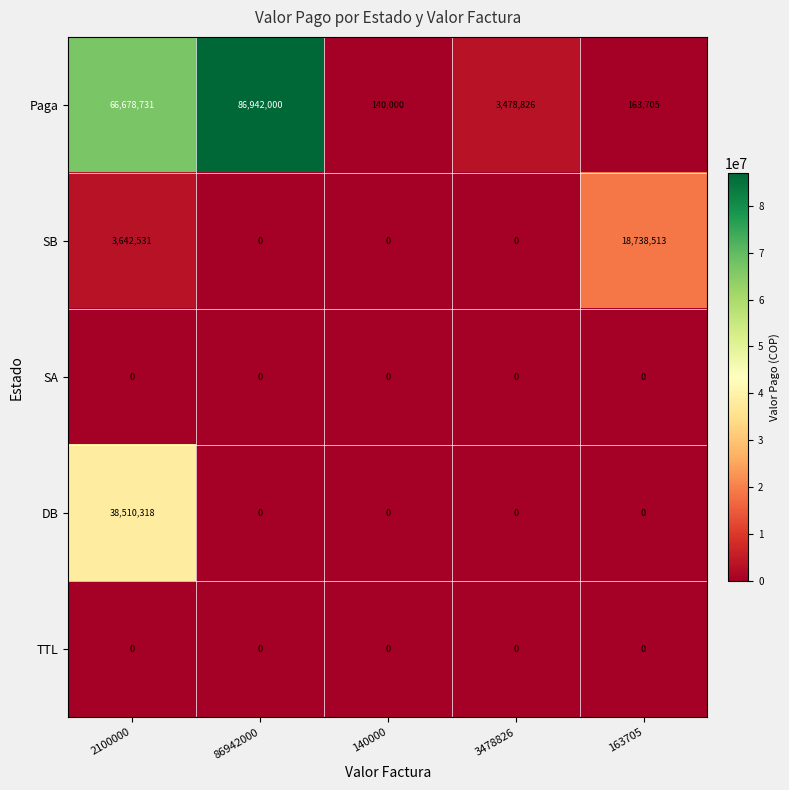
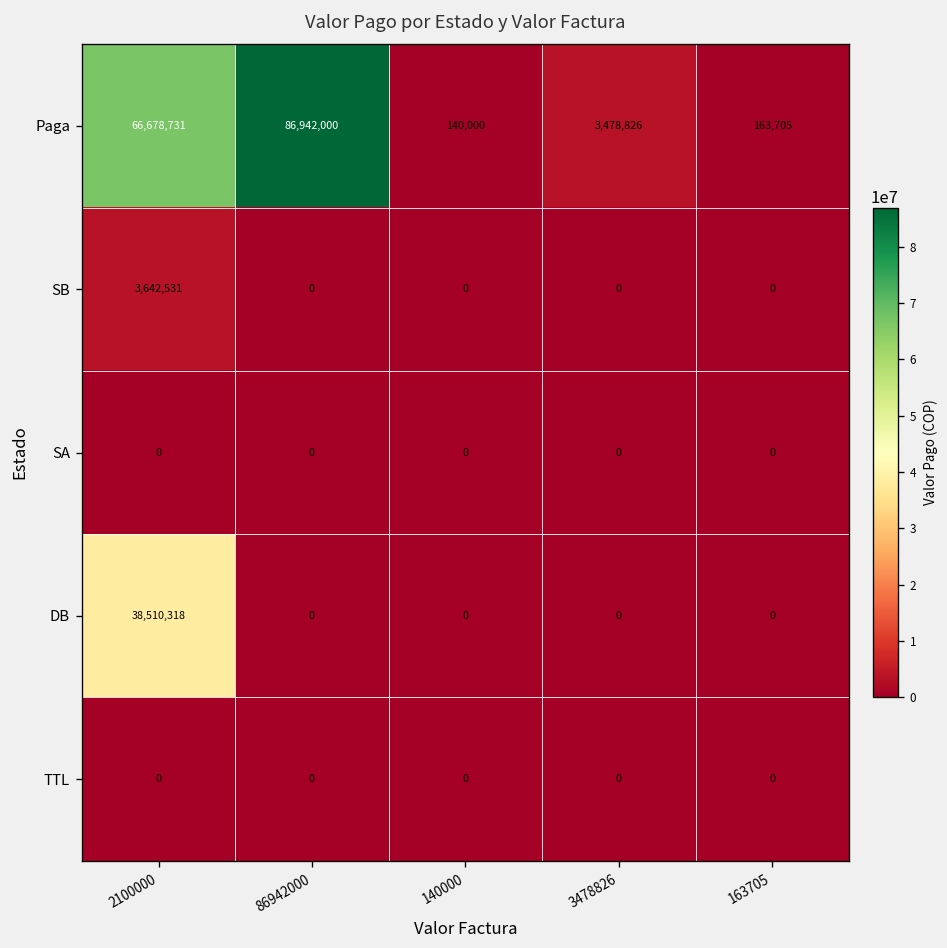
SB, 163705: 18,738,513 -> 0
